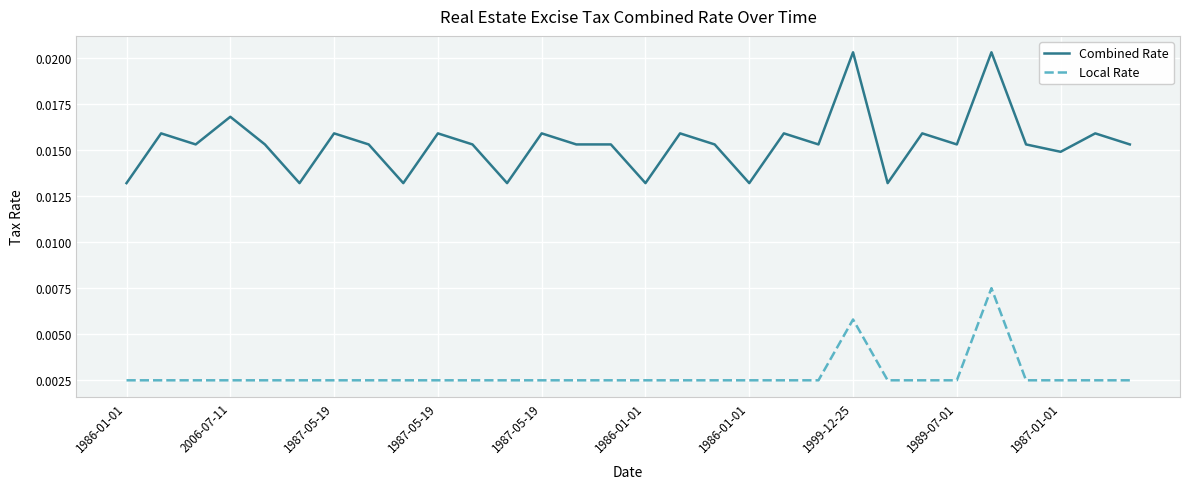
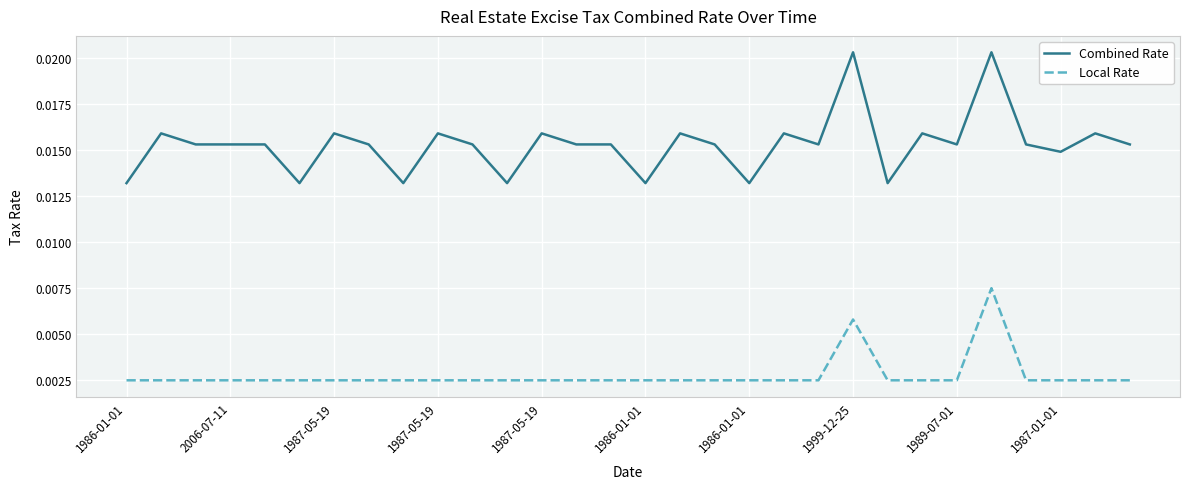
Combined Rate, 2006-07-11: 0.0168 -> 0.0153
